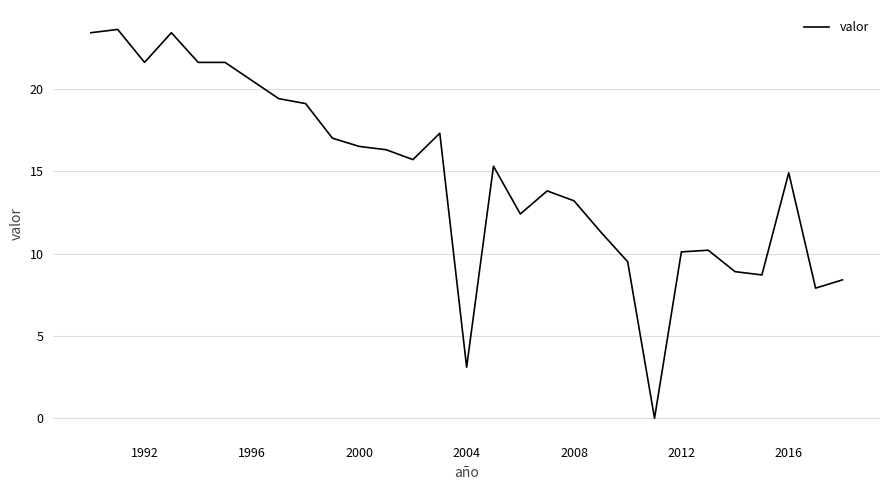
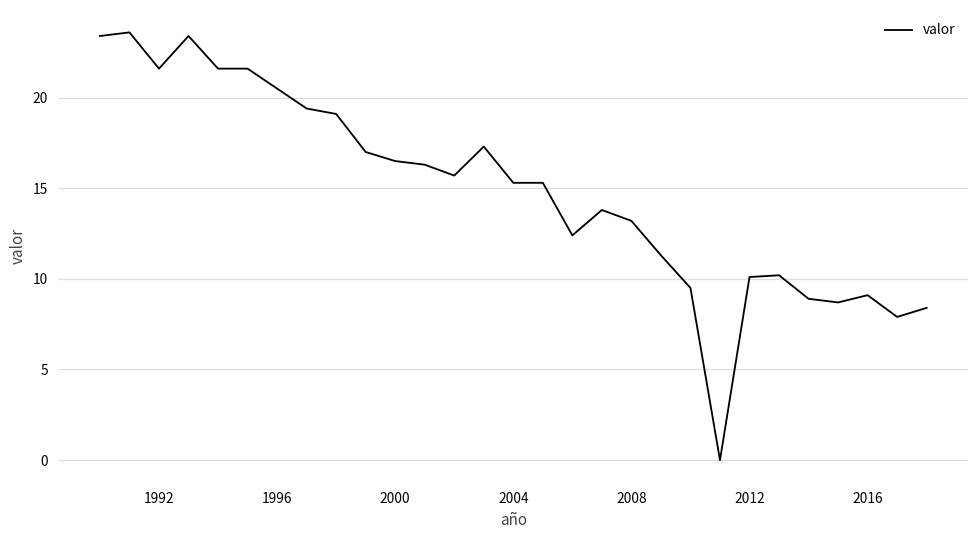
2004: 3.1 -> 15.3
2016: 14.9 -> 9.1
